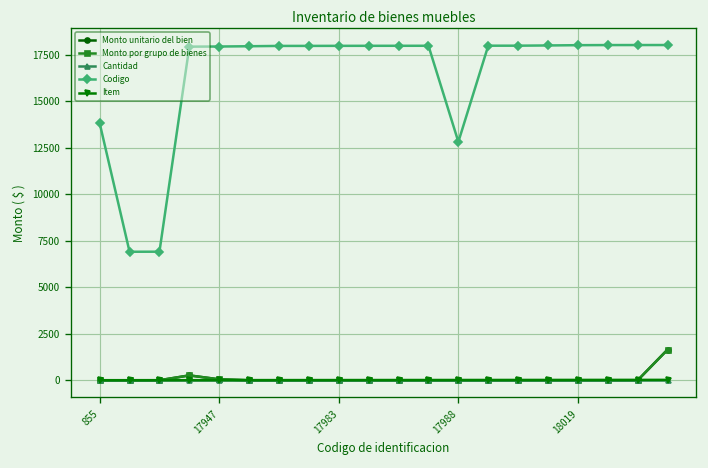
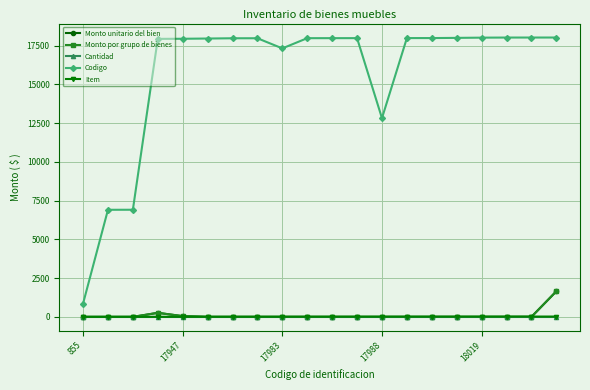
Codigo, 855: 13800 -> 900
Codigo, 17983: 18000 -> 17300
